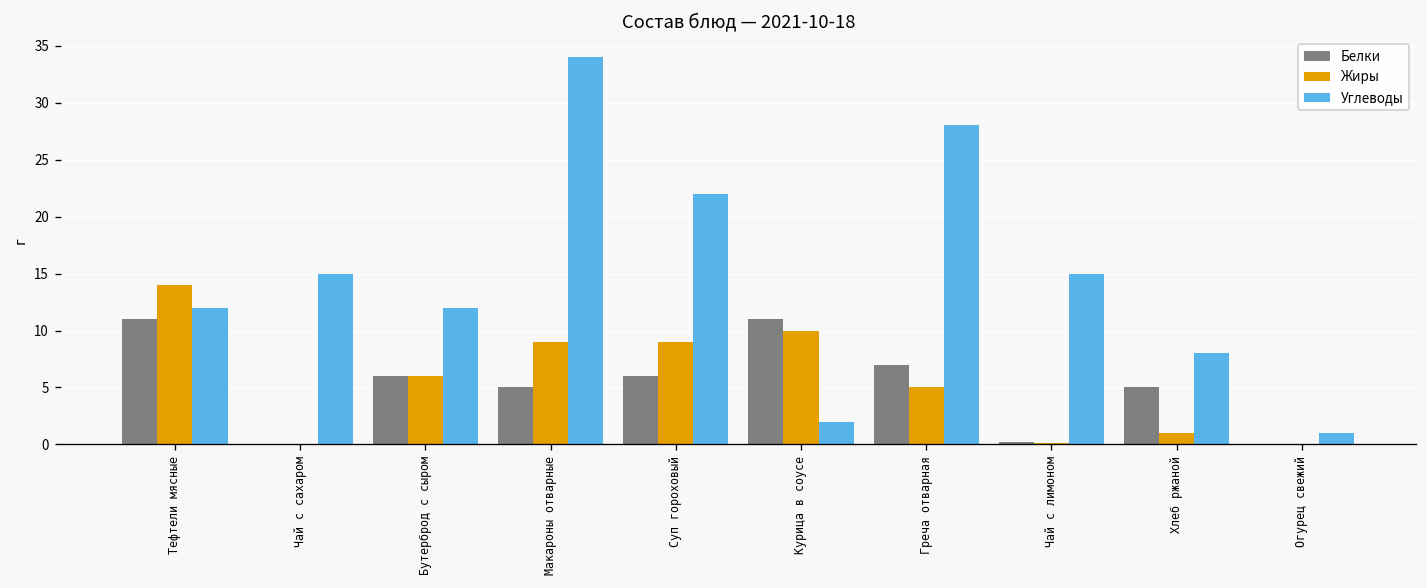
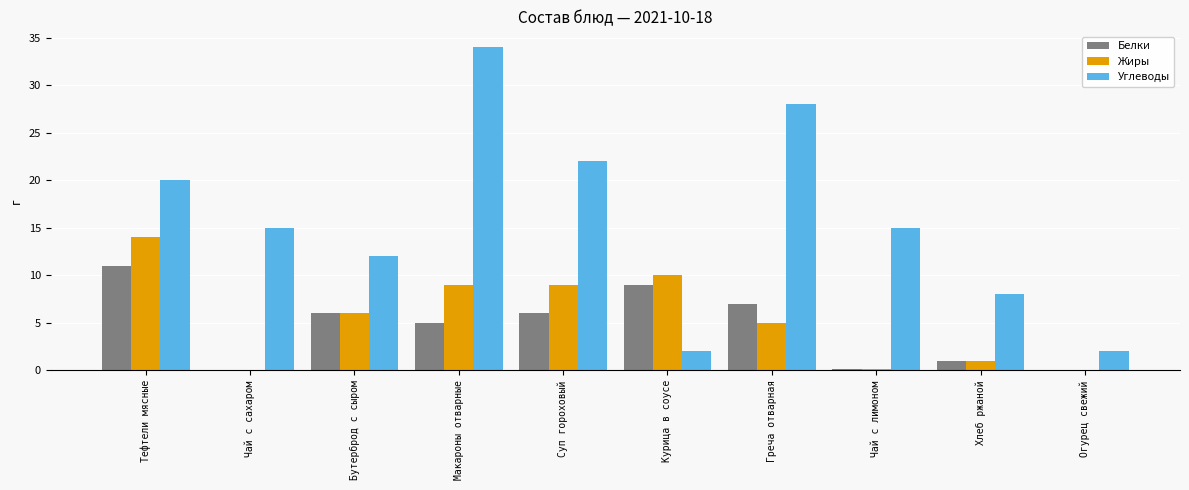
Углеводы, Тефтели мясные: 12 -> 20
Белки, Курица в соусе: 11 -> 9
Белки, Хлеб ржаной: 5 -> 1
Углеводы, Огурец свежий: 1 -> 2
